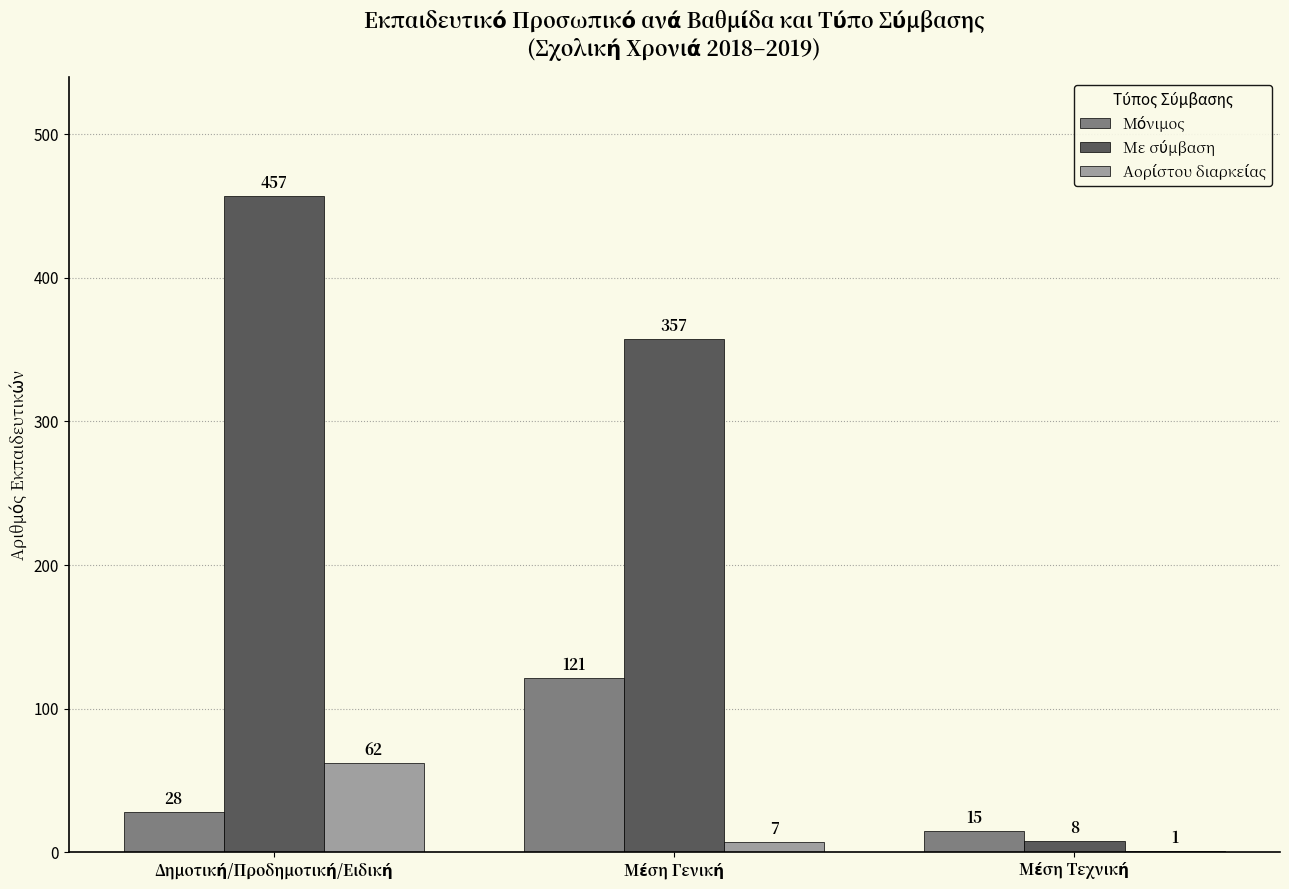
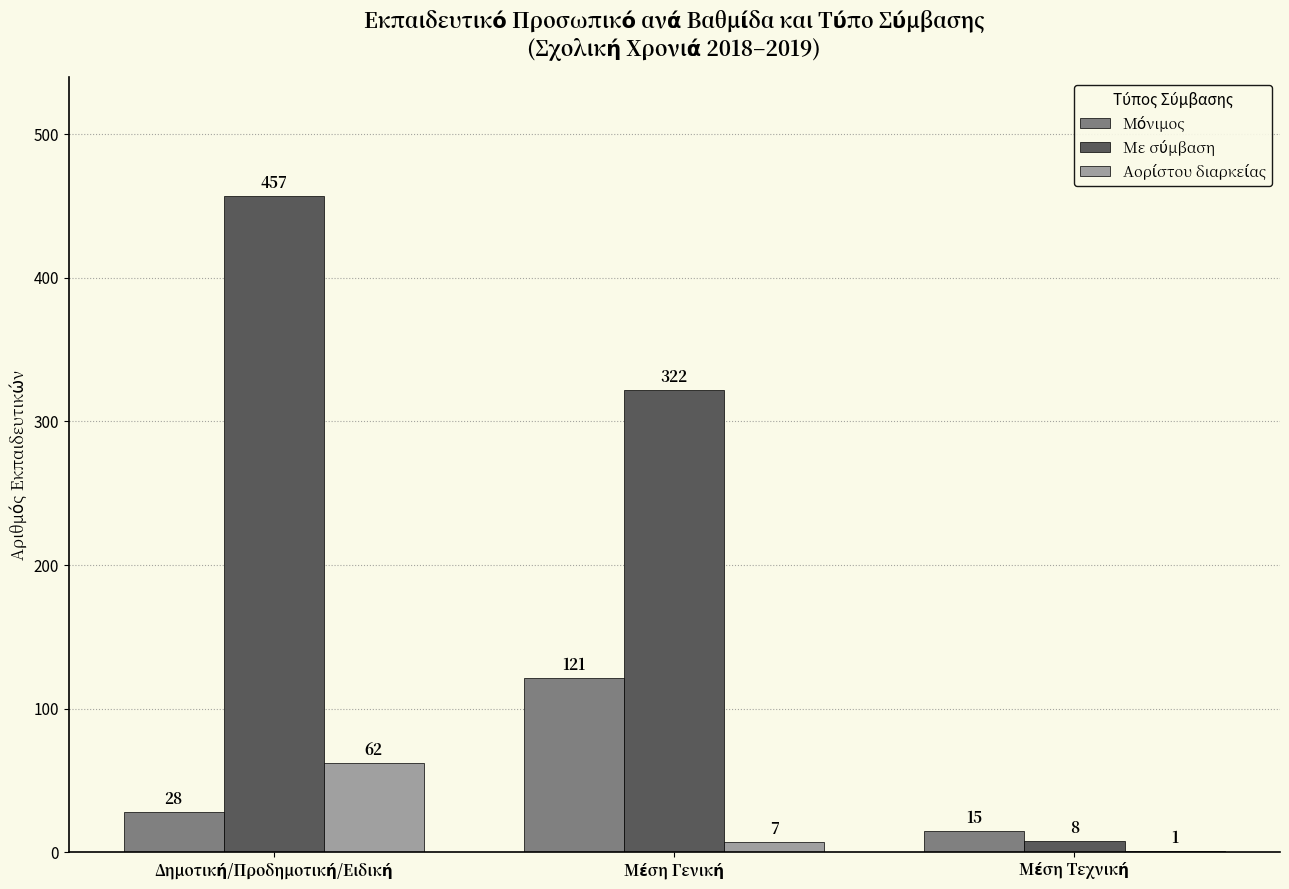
Με σύμβαση, Μέση Γενική: 357 -> 322
